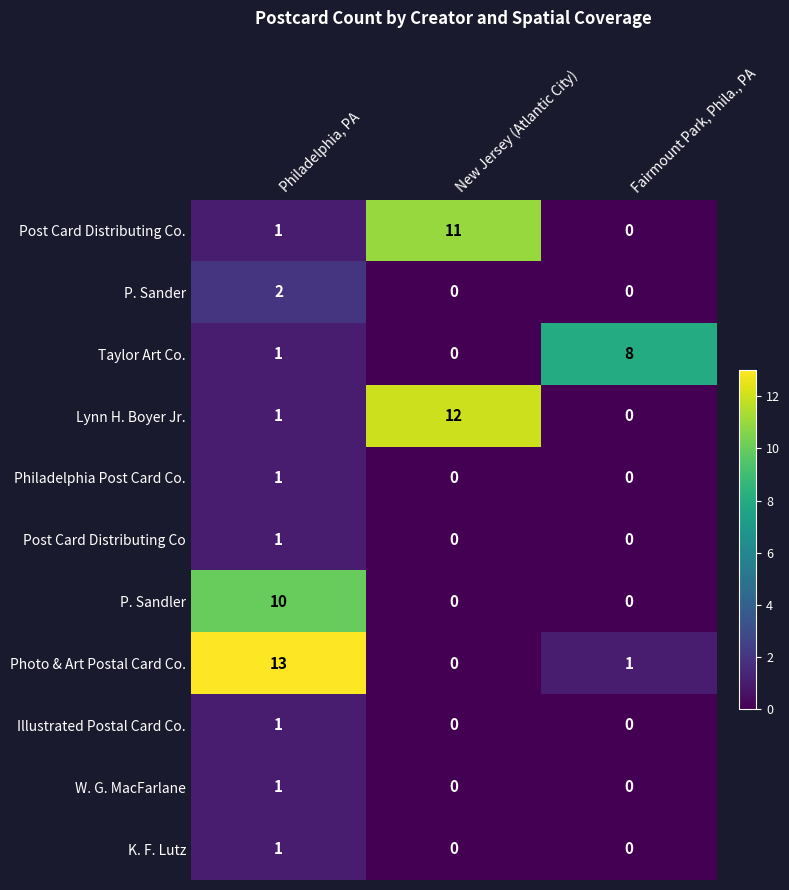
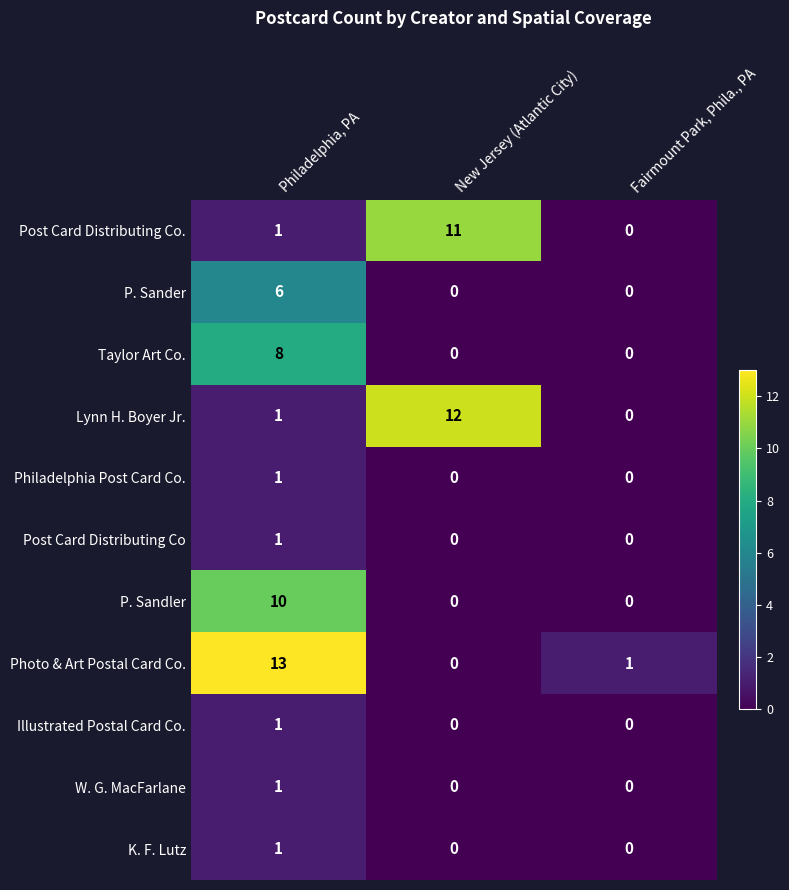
P. Sander, Philadelphia, PA: 2 -> 6
Taylor Art Co., Philadelphia, PA: 1 -> 8
Taylor Art Co., Fairmount Park, Phila., PA: 8 -> 0
